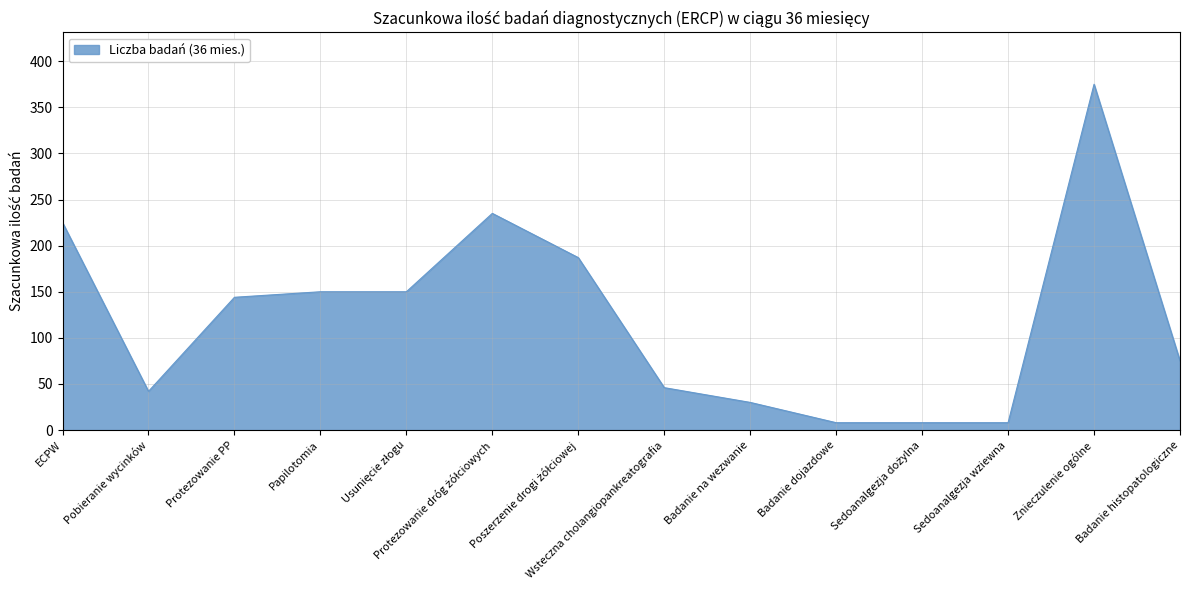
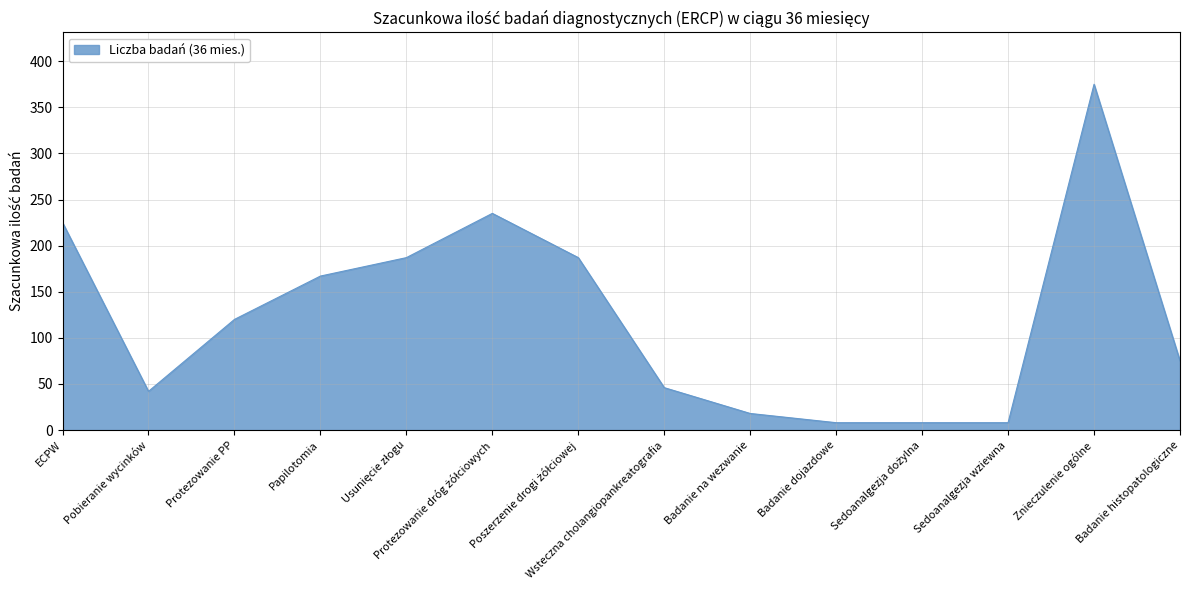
Protezowanie PP: 140 -> 120
Papilotomia: 150 -> 170
Usunięcie złogu: 150 -> 190
Badanie na wezwanie: 30 -> 20
